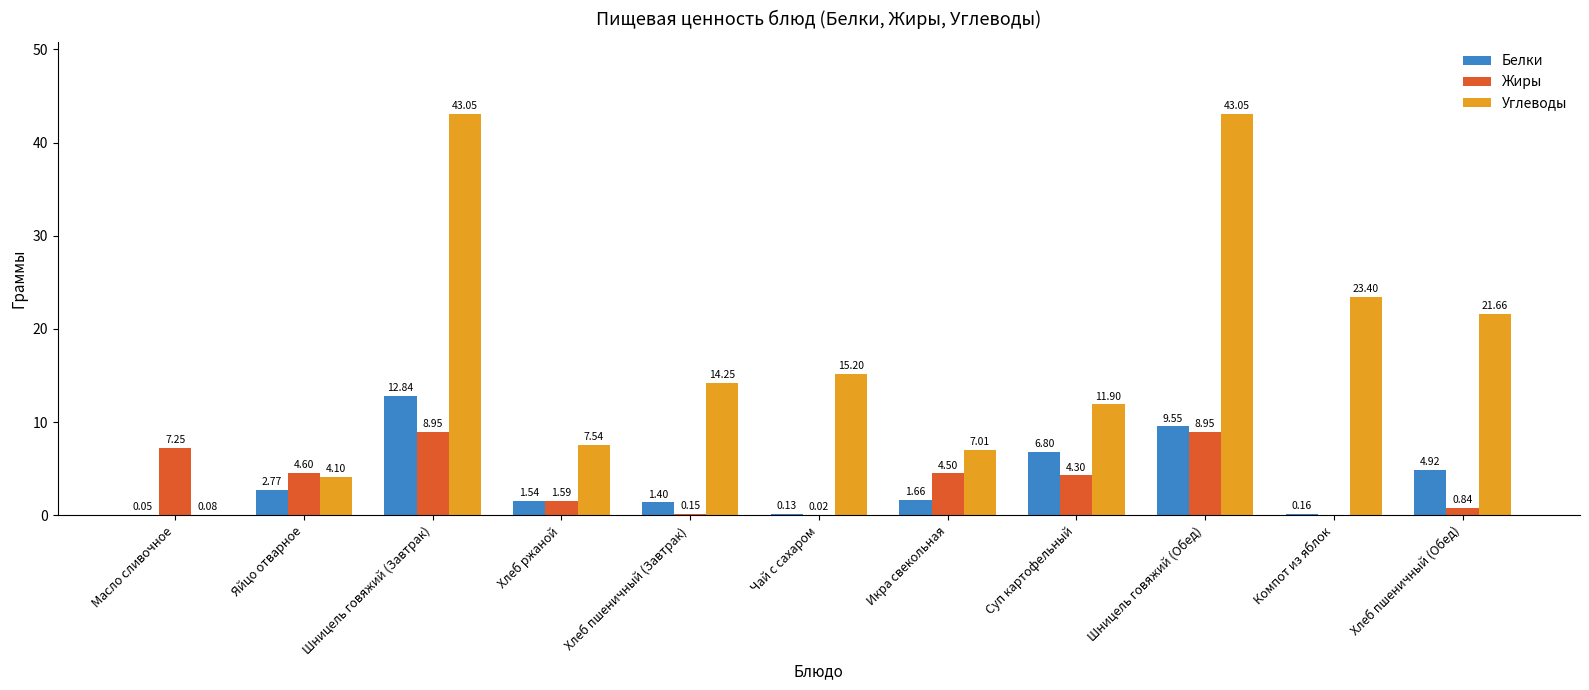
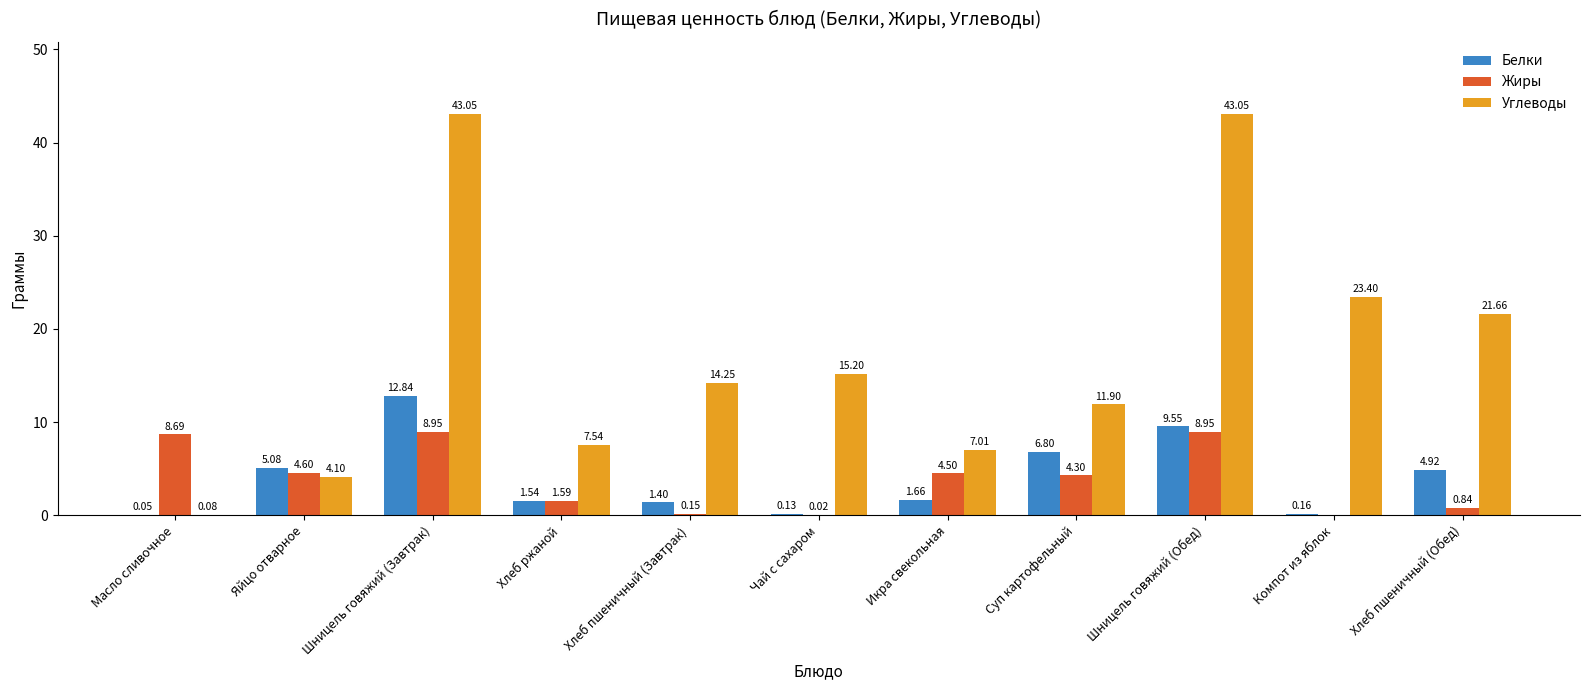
Жиры, Масло сливочное: 7.25 -> 8.69
Белки, Яйцо отварное: 2.77 -> 5.08
